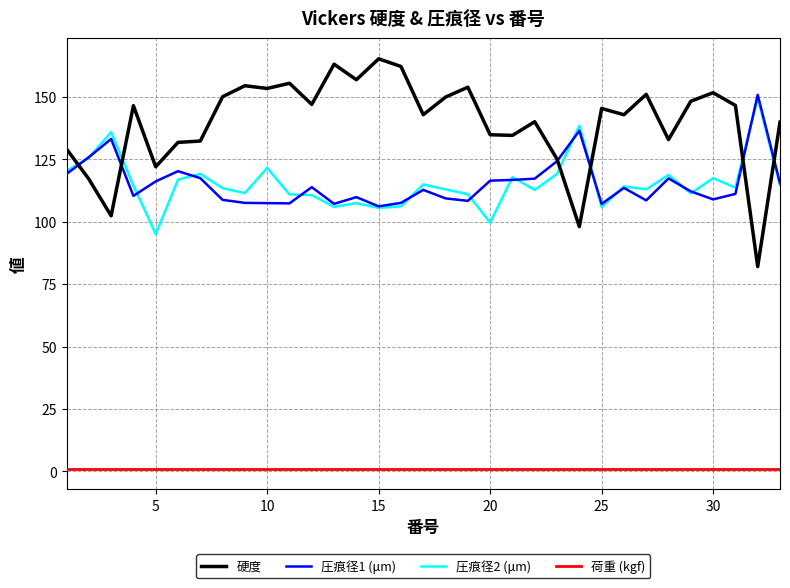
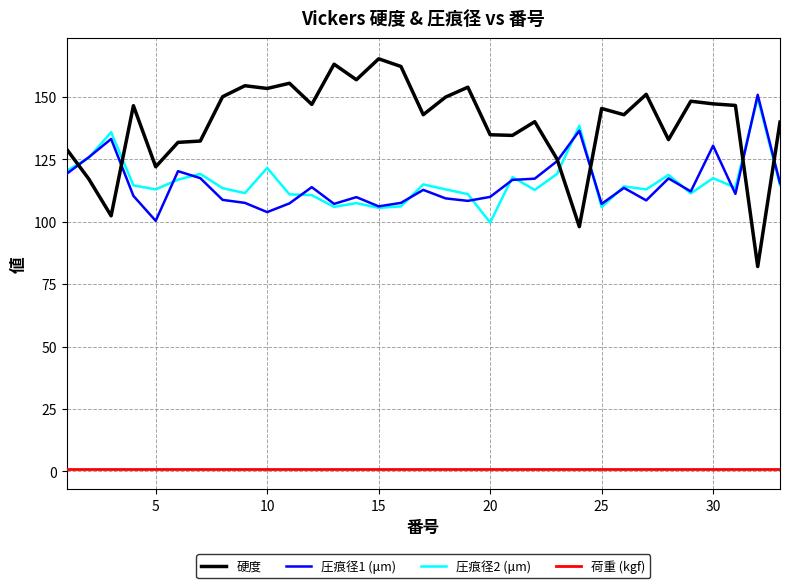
圧痕径1 (μm), 5: 116 -> 100
圧痕径2 (μm), 5: 95 -> 113
圧痕径1 (μm), 10: 108 -> 104
圧痕径1 (μm), 20: 117 -> 110
硬度, 30: 152 -> 147
圧痕径1 (μm), 30: 109 -> 131
